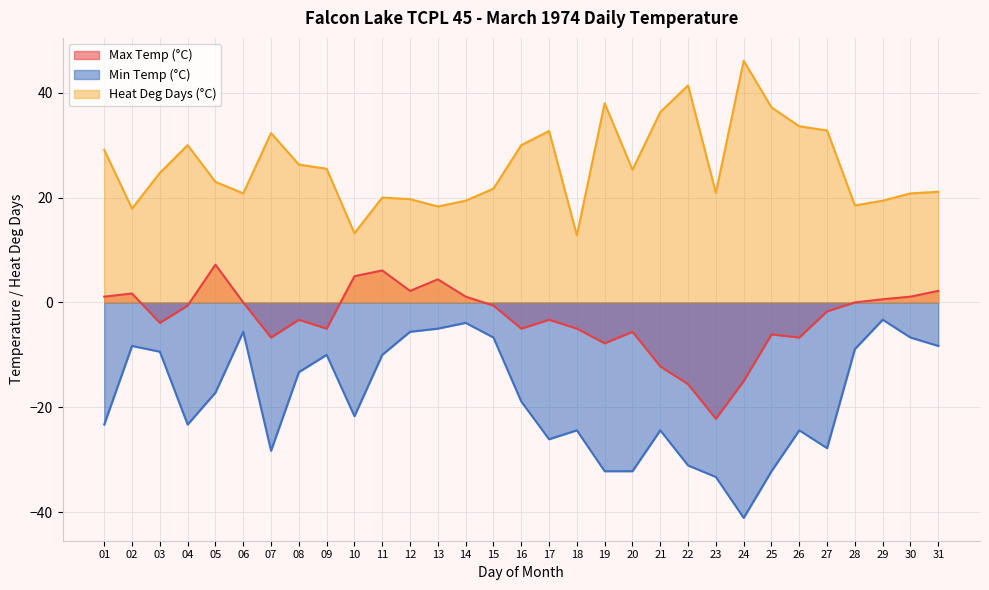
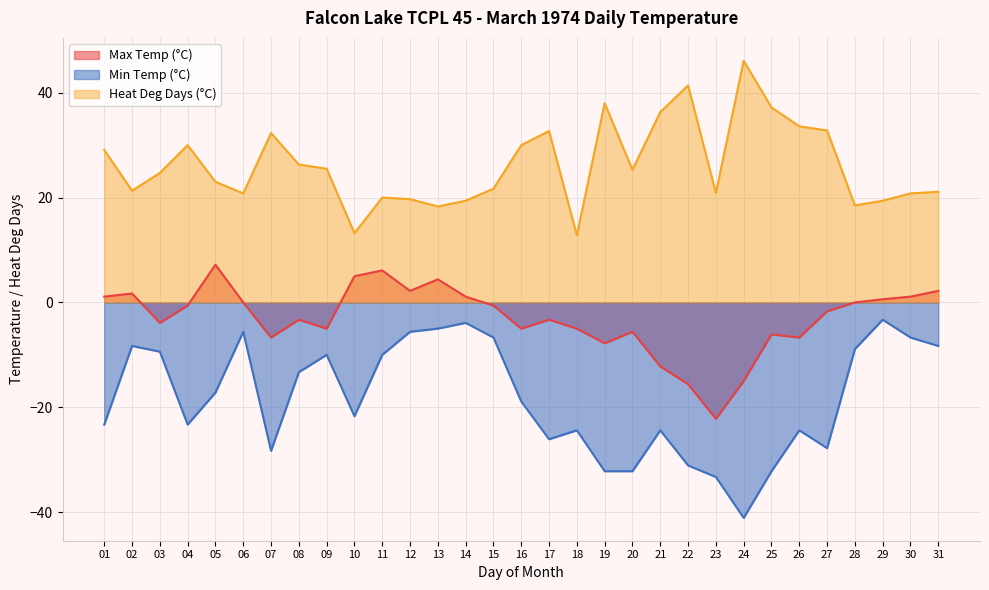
Heat Deg Days (°C), 02: 18 -> 21
